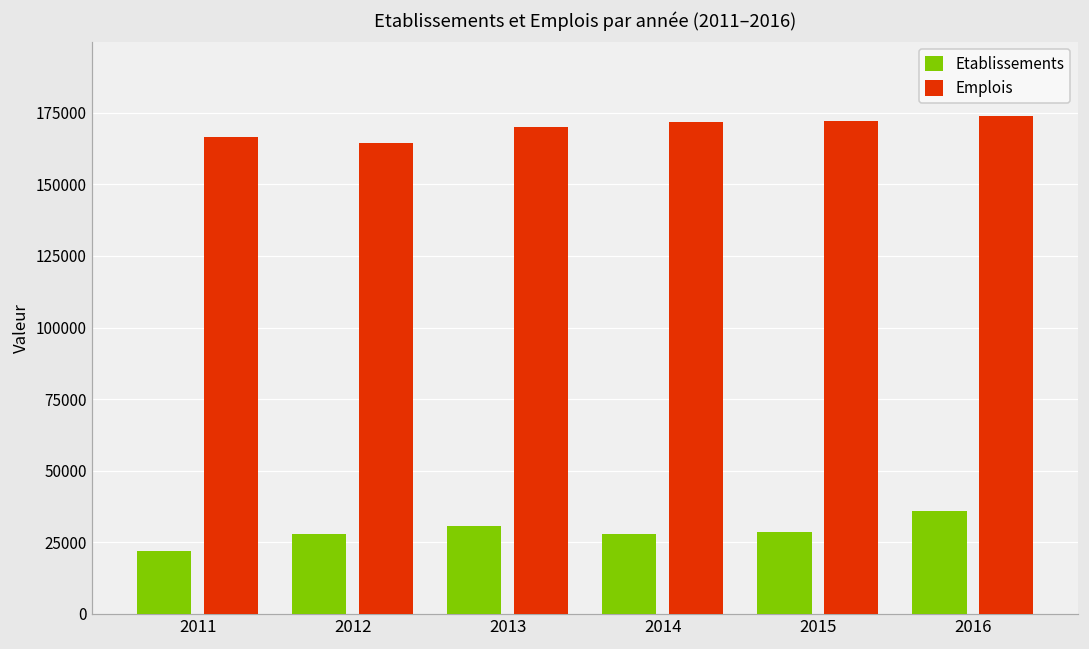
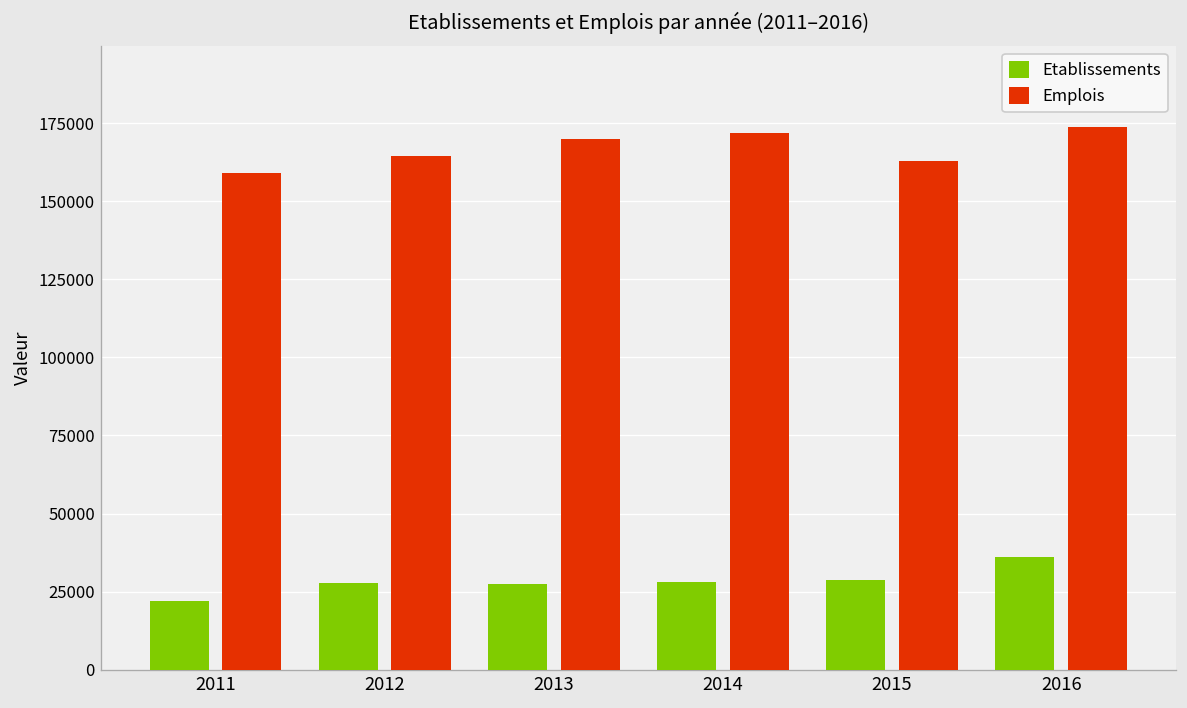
Emplois, 2011: 166000 -> 159000
Etablissements, 2013: 31000 -> 28000
Emplois, 2015: 172000 -> 163000
